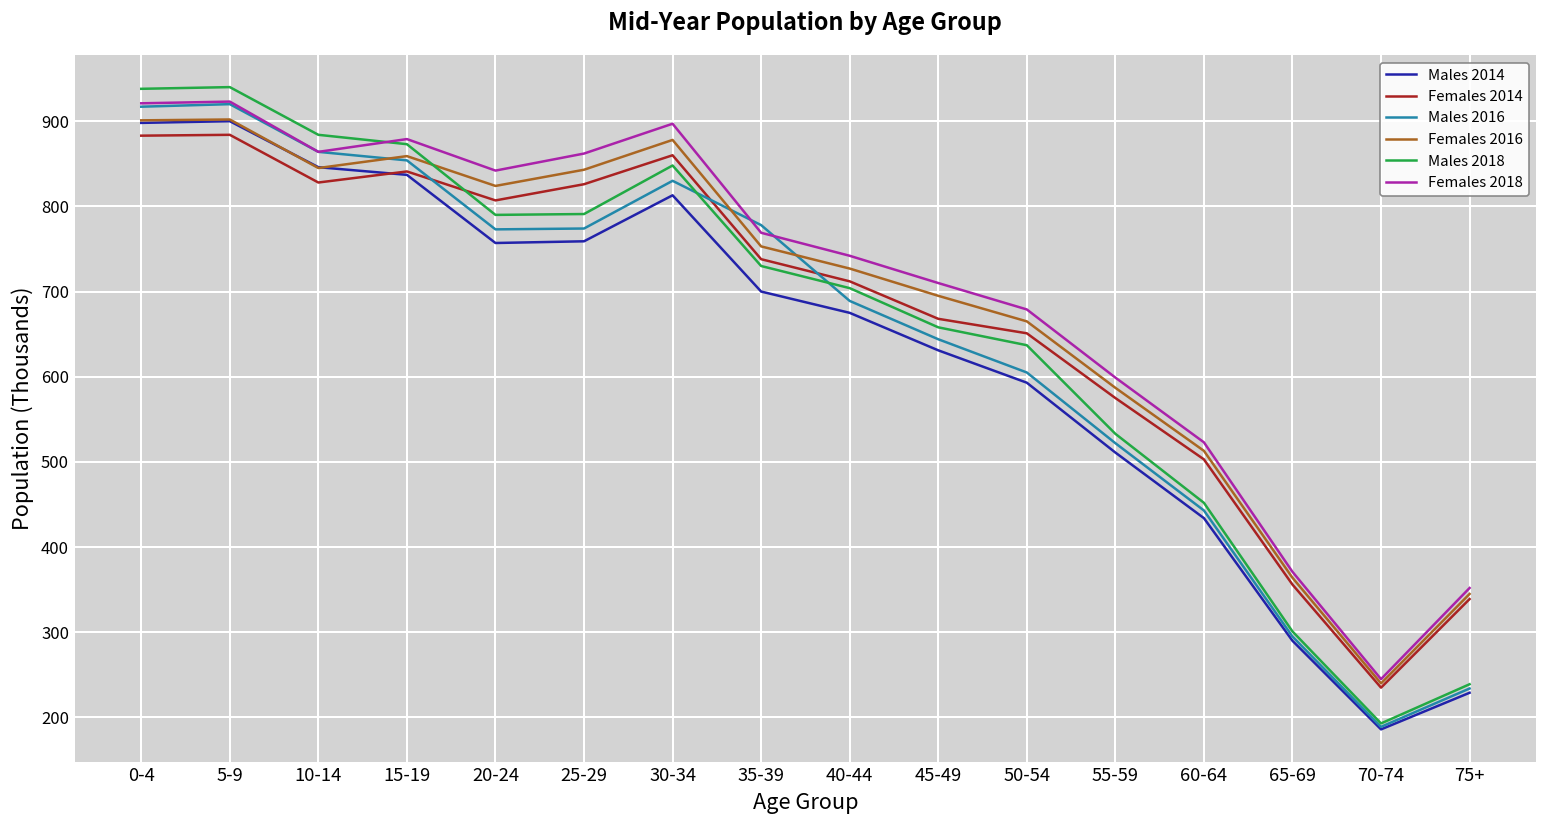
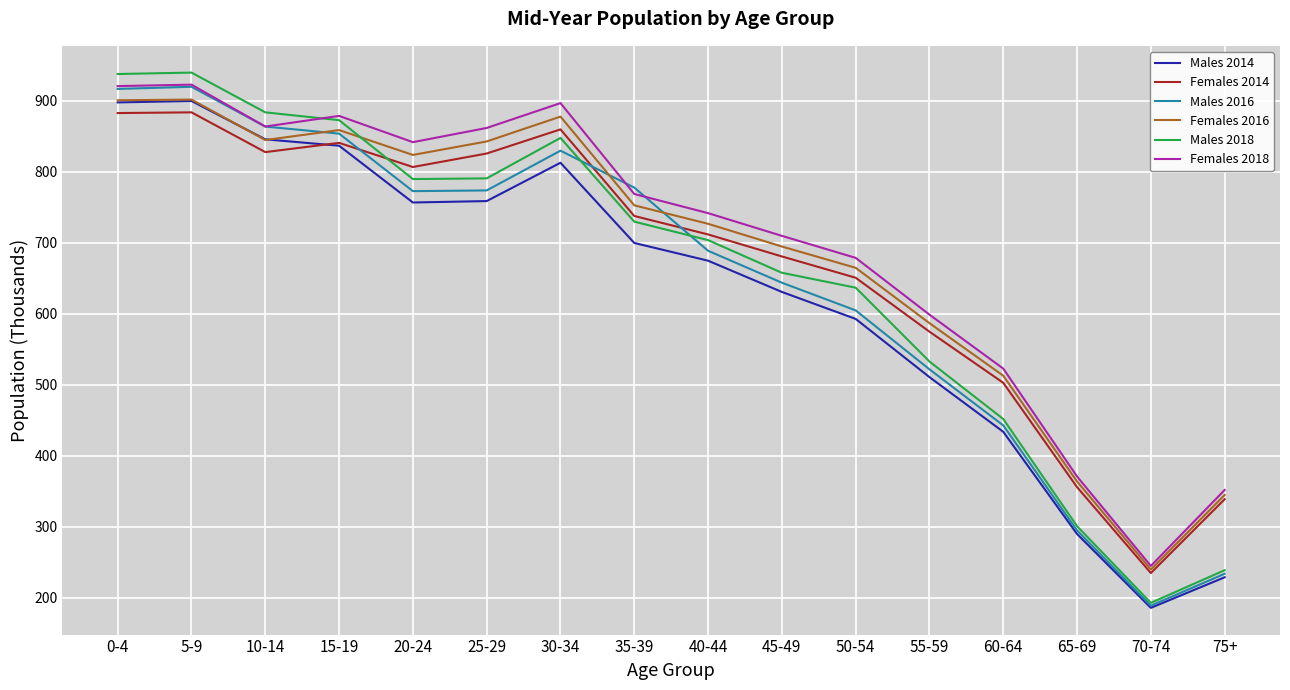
Females 2014, 45-49: 670 -> 680
